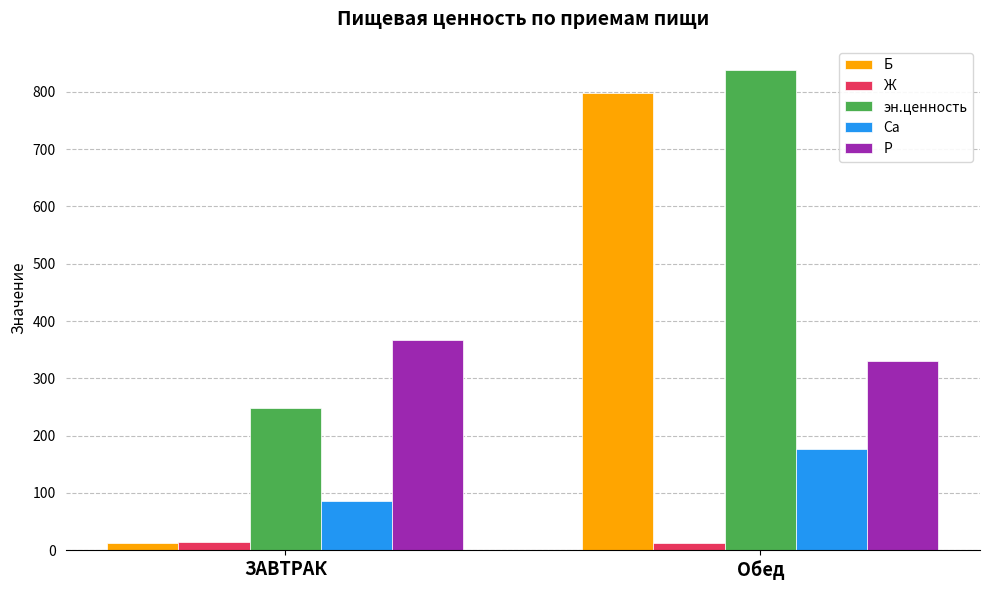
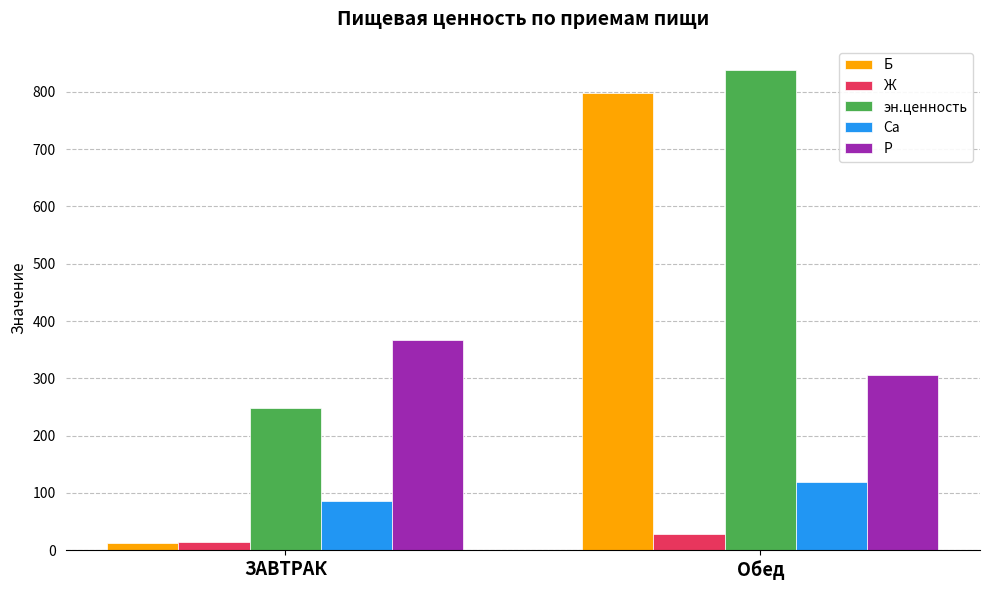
Ж, Обед: 10 -> 30
Са, Обед: 180 -> 120
Р, Обед: 330 -> 310
